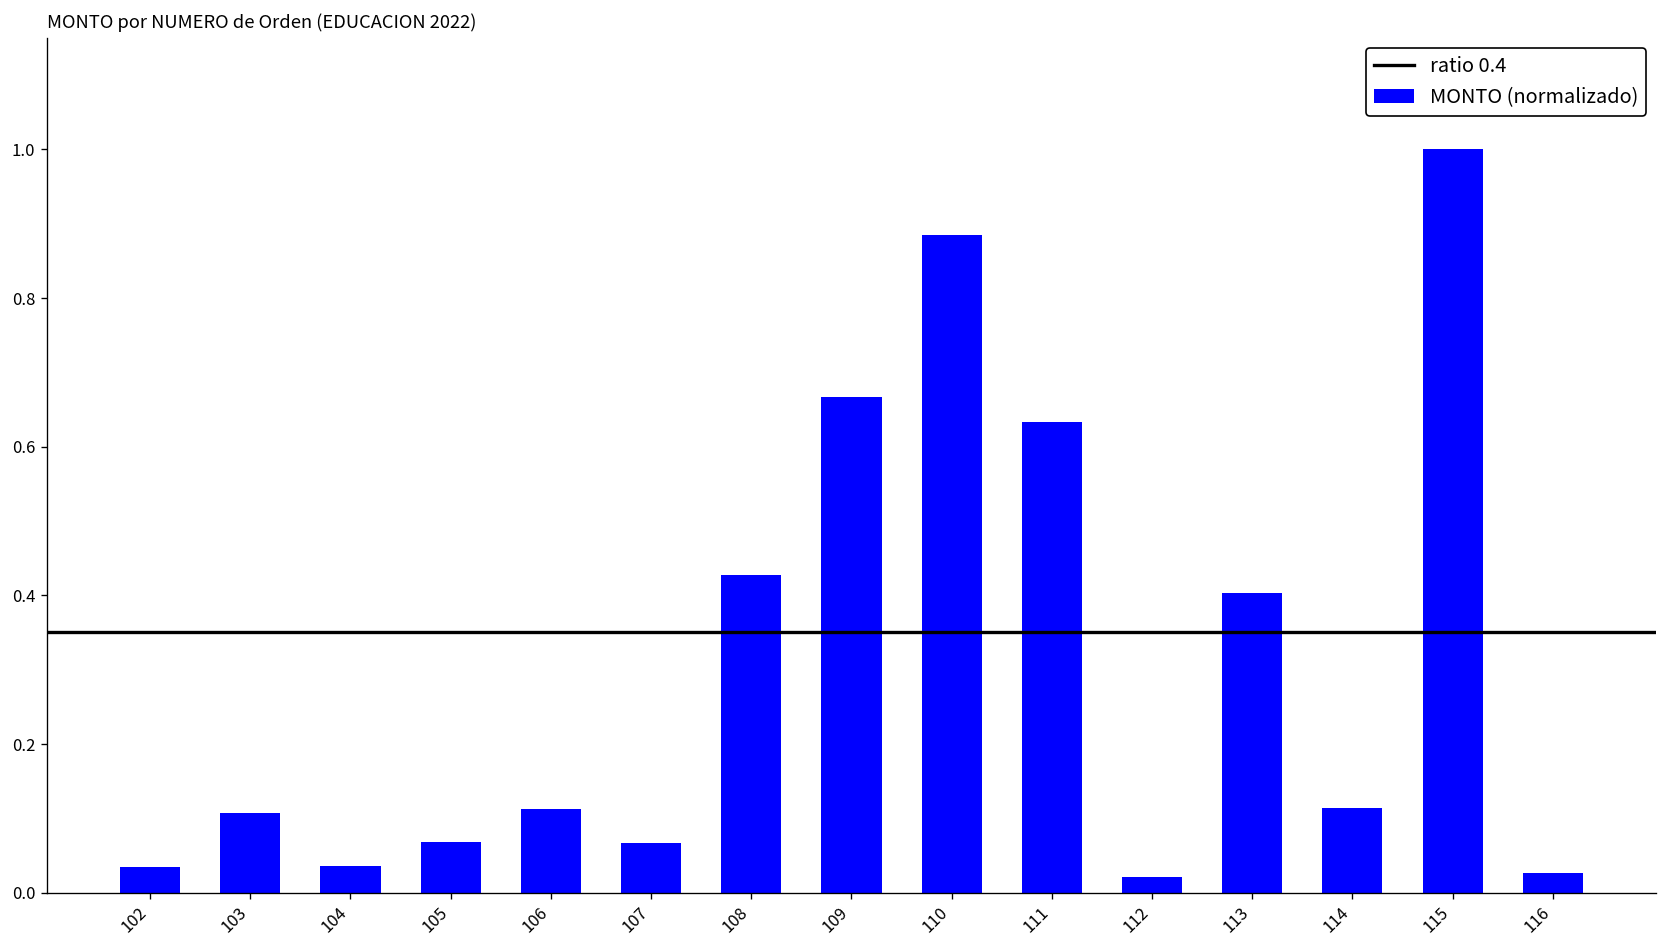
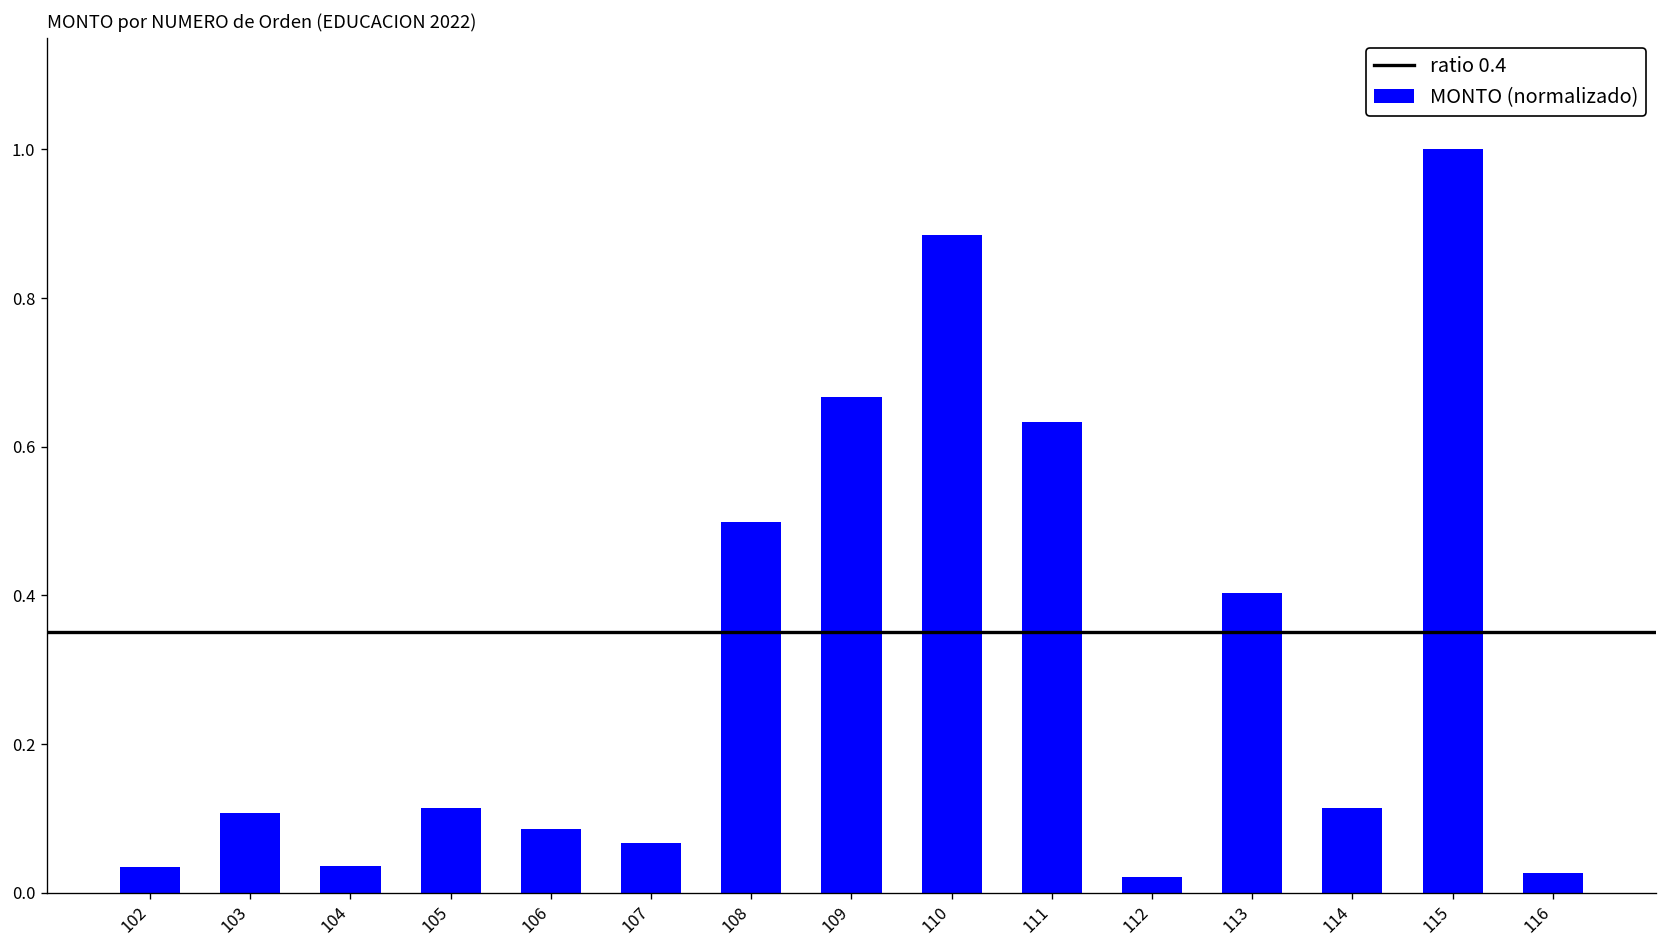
105: 0.07 -> 0.11
106: 0.11 -> 0.09
108: 0.43 -> 0.50
